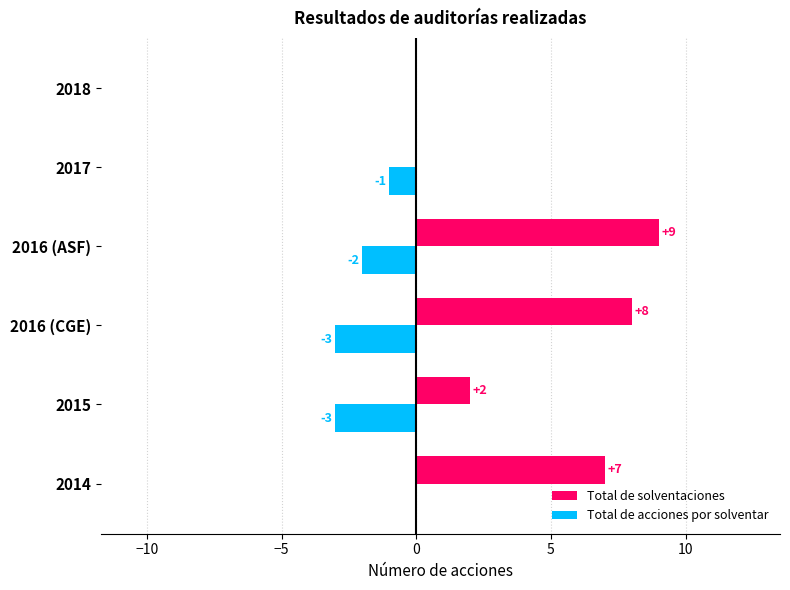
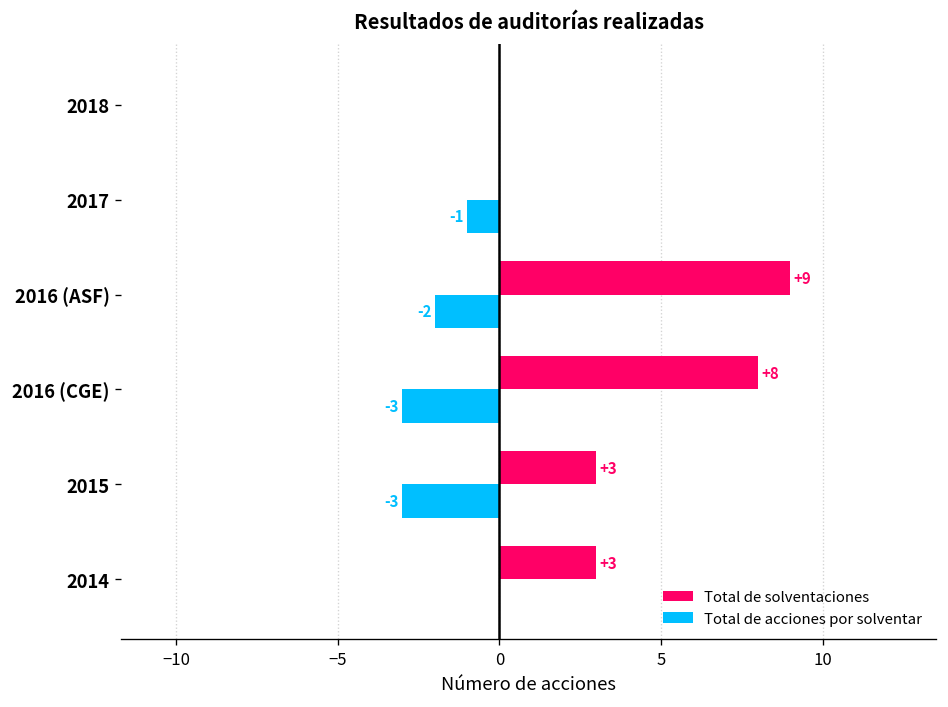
Total de solventaciones, 2015: +2 -> +3
Total de solventaciones, 2014: +7 -> +3
